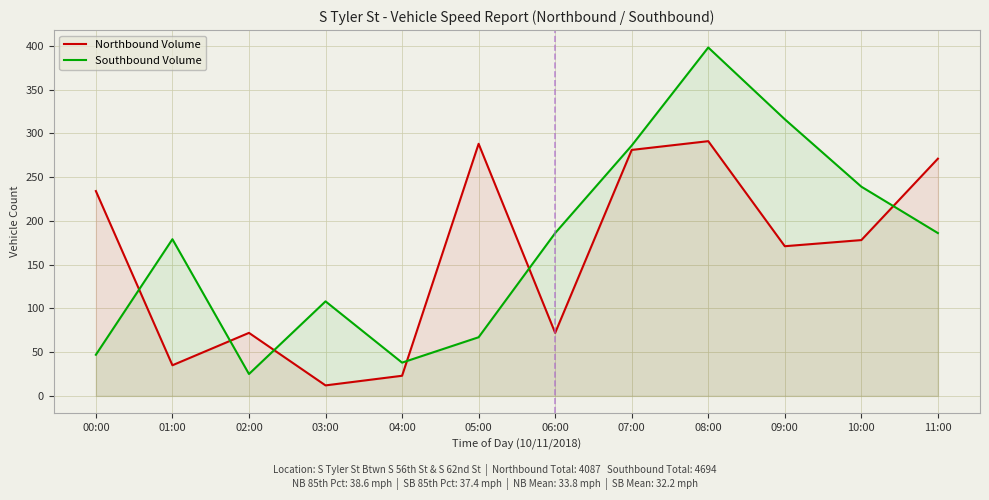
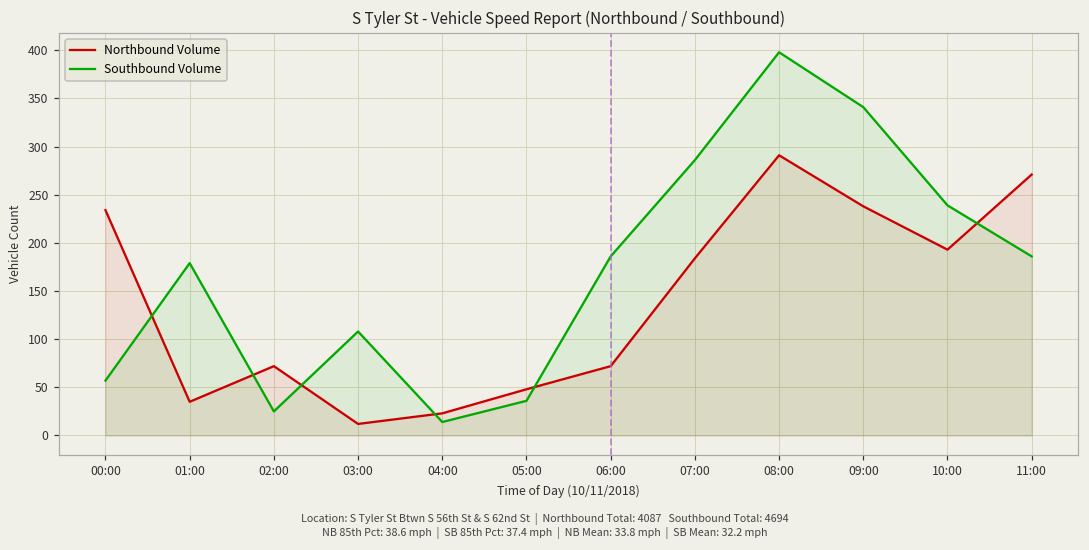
Southbound Volume, 00:00: 50 -> 60
Southbound Volume, 04:00: 40 -> 10
Northbound Volume, 05:00: 290 -> 50
Southbound Volume, 05:00: 70 -> 40
Northbound Volume, 07:00: 280 -> 180
Northbound Volume, 09:00: 170 -> 240
Southbound Volume, 09:00: 320 -> 340
Northbound Volume, 10:00: 180 -> 190
